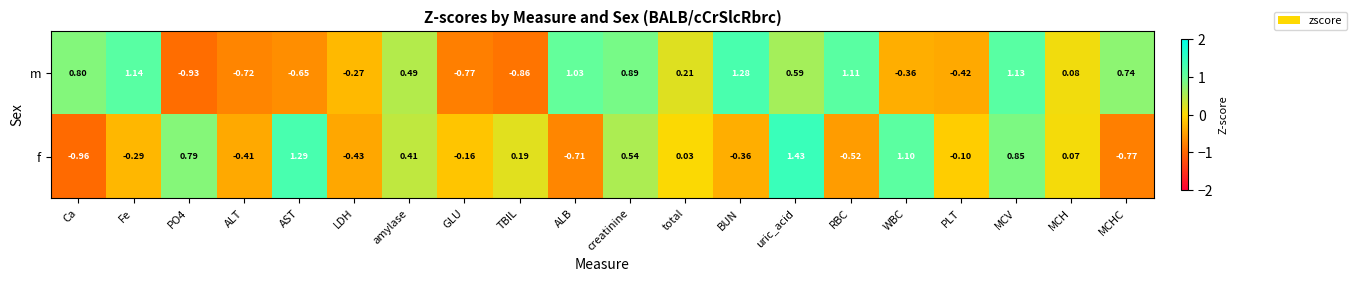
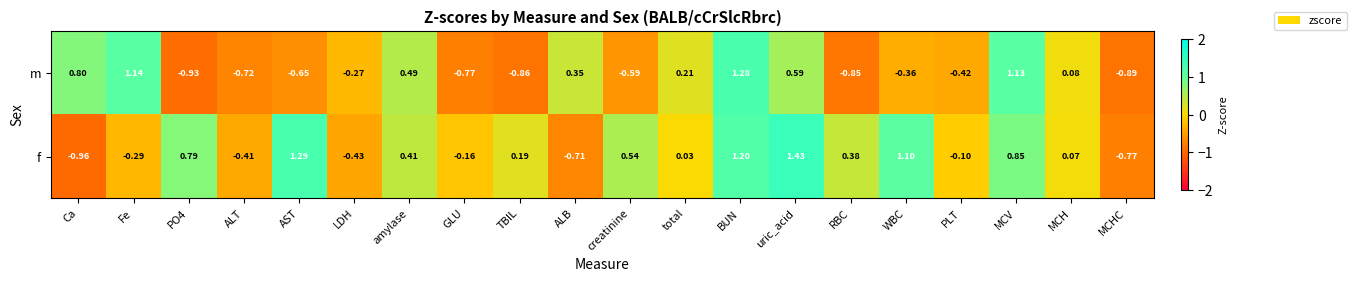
m, ALB: 1.03 -> 0.35
m, creatinine: 0.89 -> -0.59
m, RBC: 1.11 -> -0.85
m, MCHC: 0.74 -> -0.89
f, BUN: -0.36 -> 1.20
f, RBC: -0.52 -> 0.38
